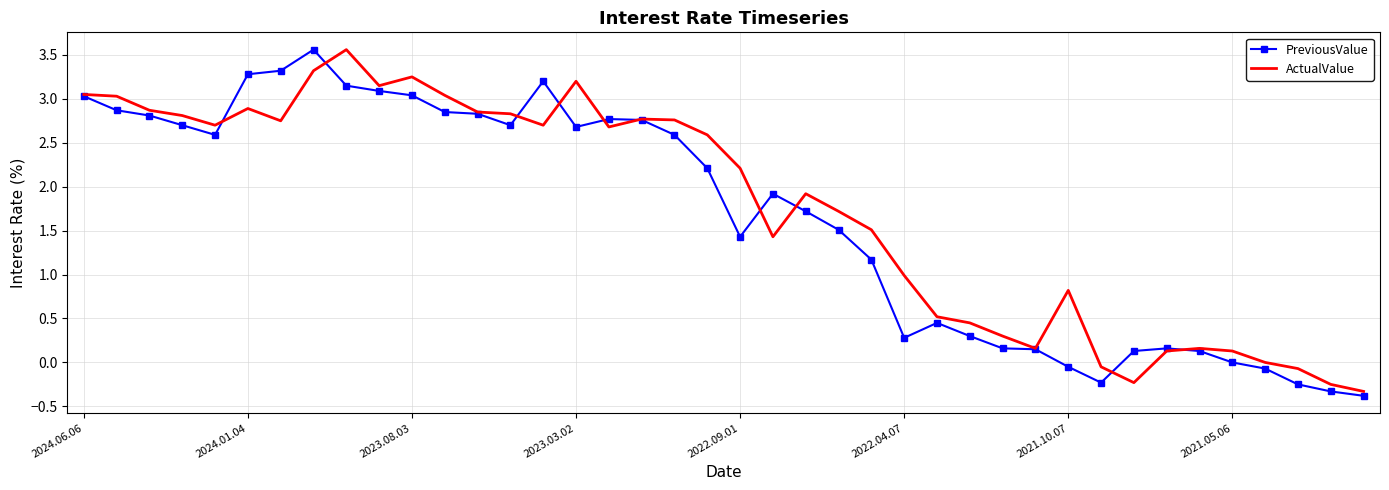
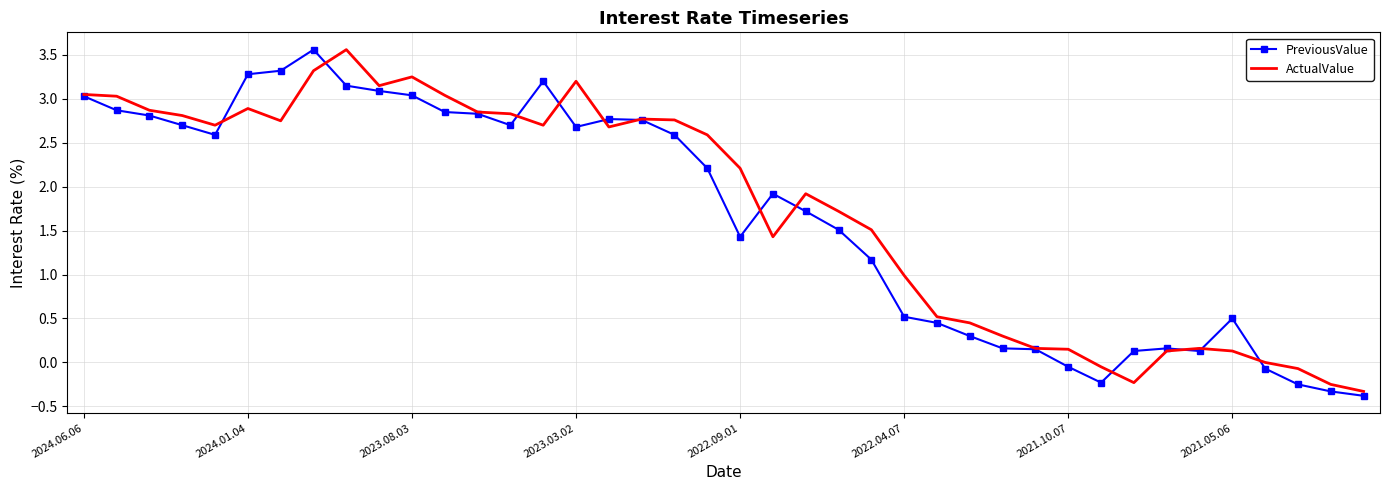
PreviousValue, 2022.04.07: 0.3 -> 0.5
ActualValue, 2021.10.07: 0.8 -> 0.2
PreviousValue, 2021.05.06: 0.0 -> 0.5
